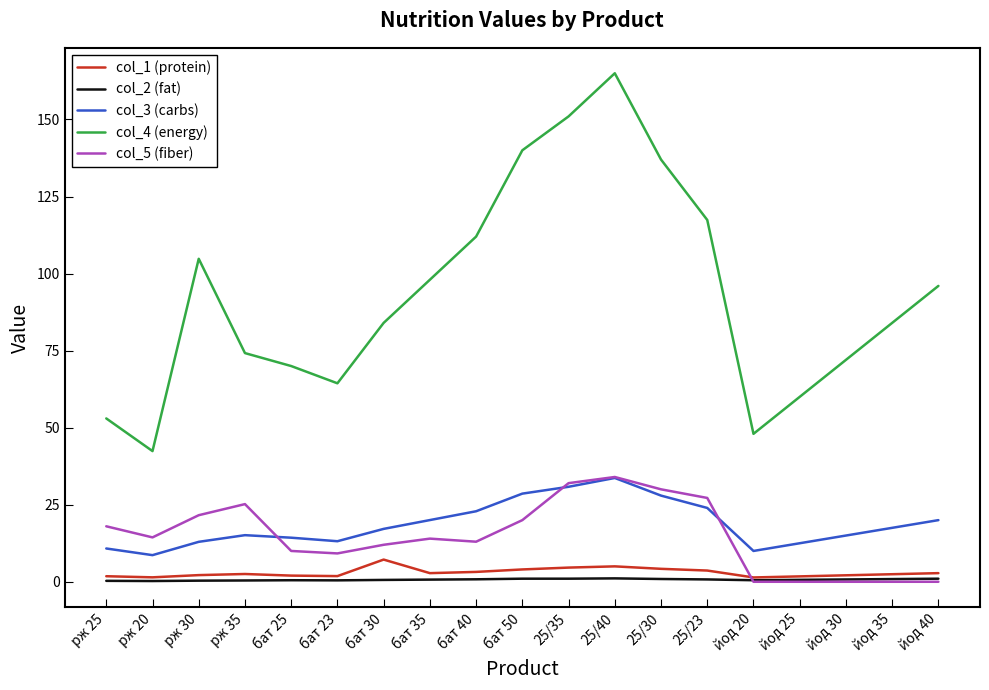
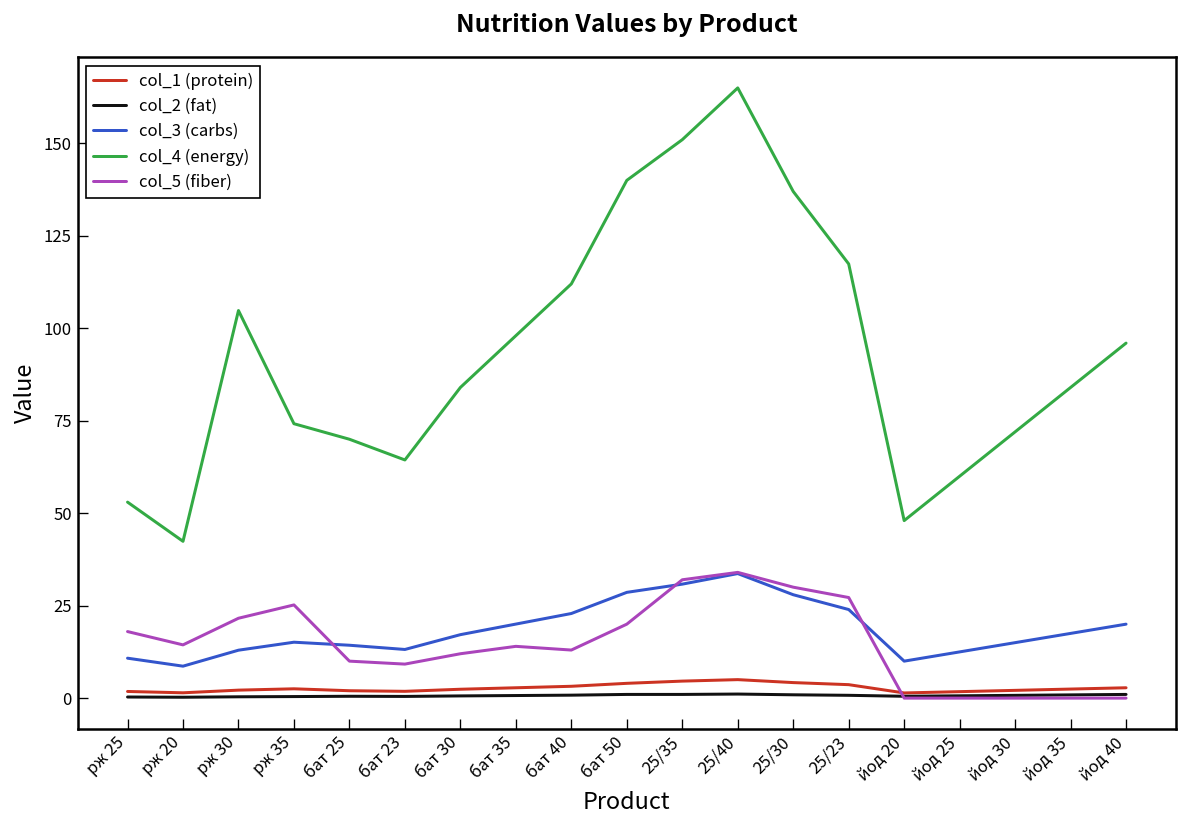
col_1 (protein), бат 30: 7 -> 2
